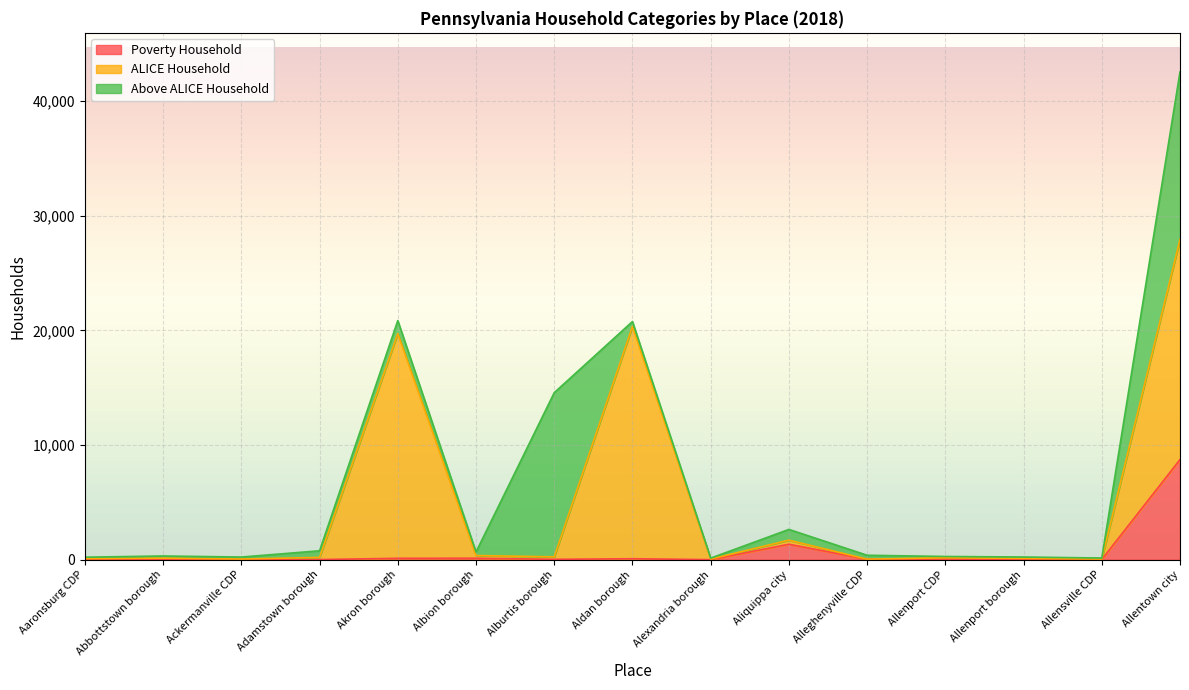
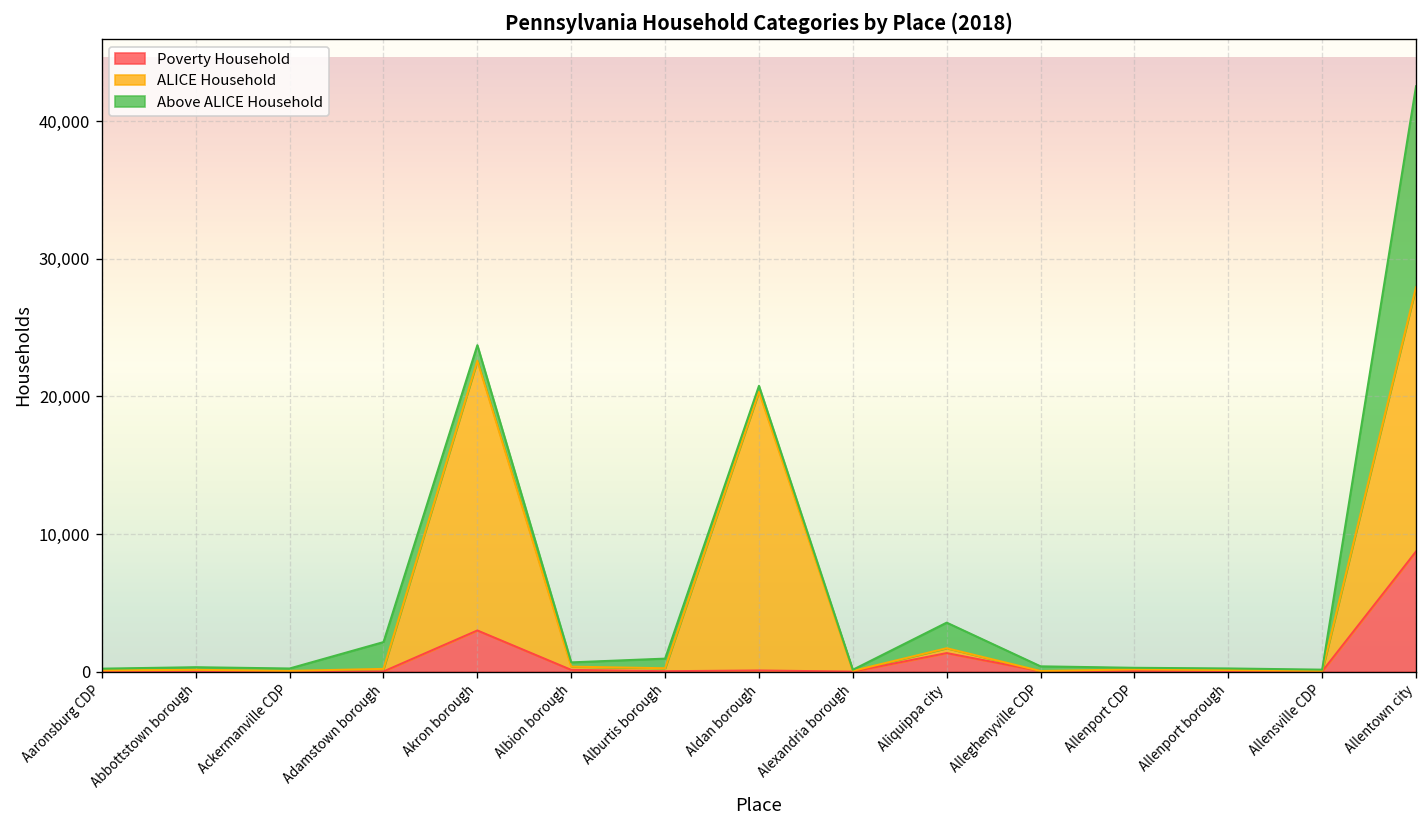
Above ALICE Household, Adamstown borough: 600 -> 1,900
Poverty Household, Akron borough: 100 -> 3,000
Above ALICE Household, Alburtis borough: 14,300 -> 700
Above ALICE Household, Aliquippa city: 900 -> 1,900
